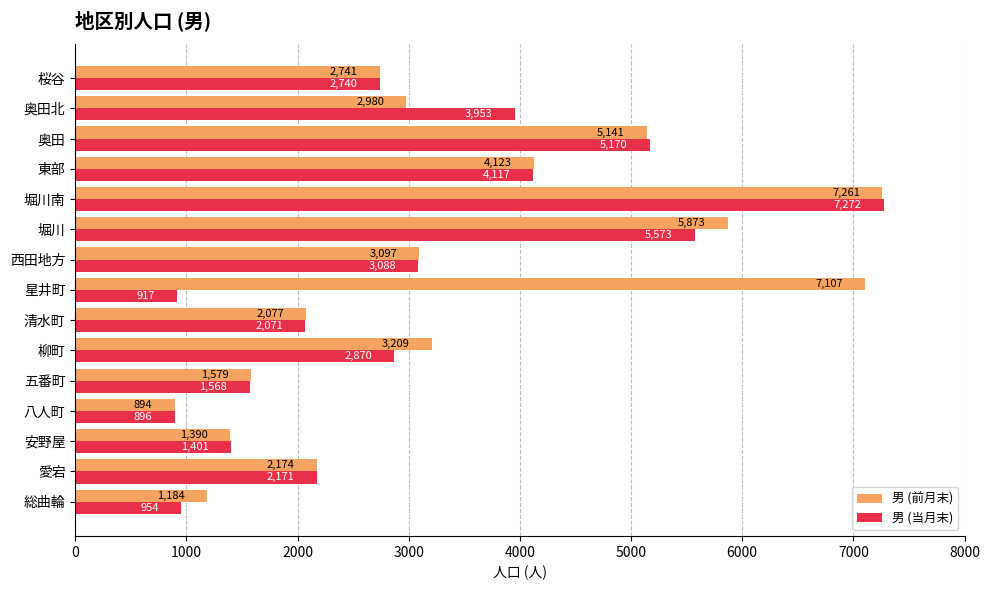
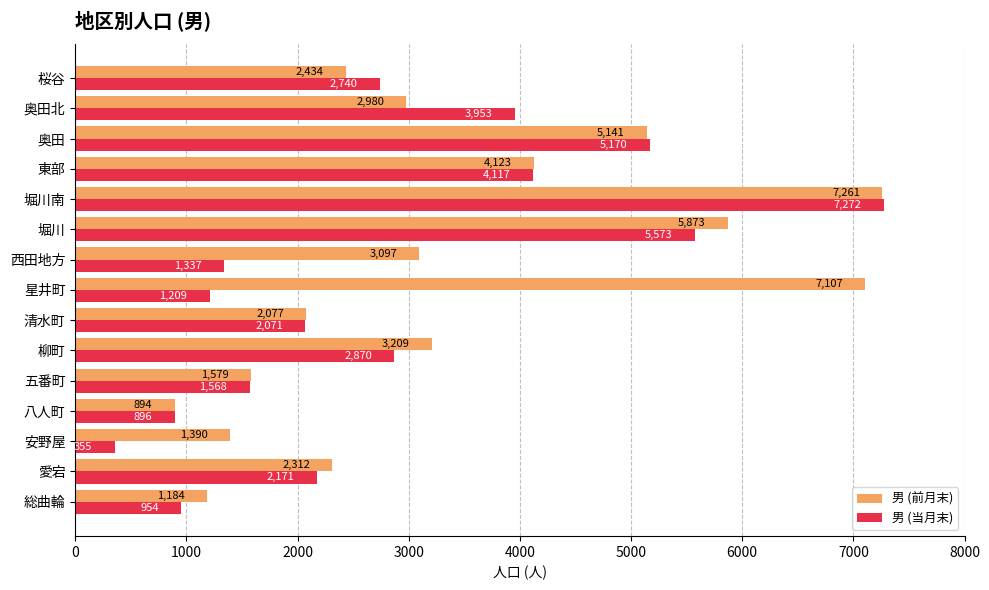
男 (前月末), 桜谷: 2,741 -> 2,434
男 (当月末), 西田地方: 3,088 -> 1,337
男 (当月末), 星井町: 917 -> 1,209
男 (当月末), 安野屋: 1,401 -> 355
男 (前月末), 愛宕: 2,174 -> 2,312
